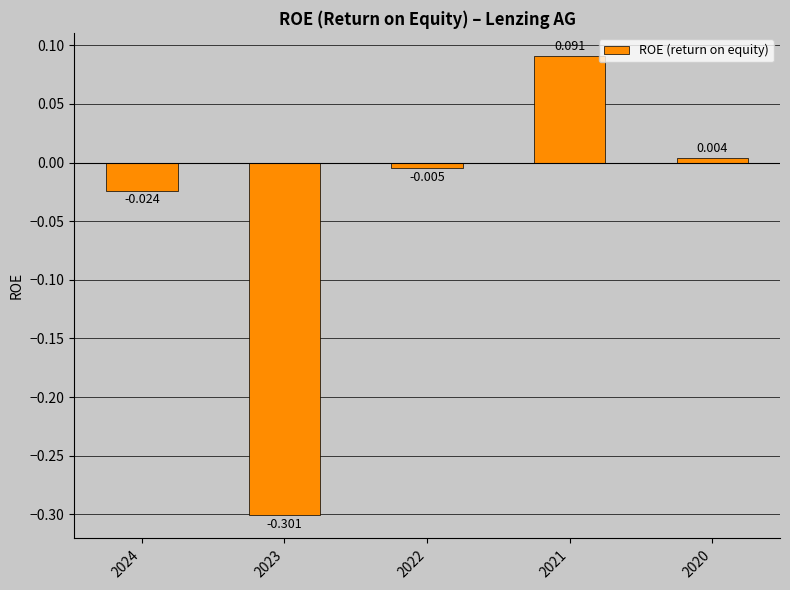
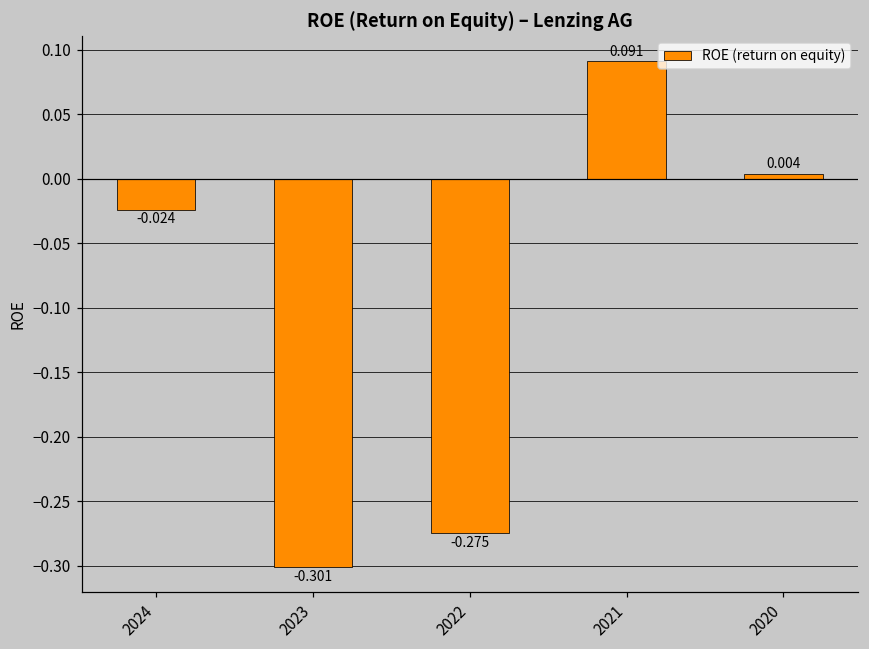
2022: -0.005 -> -0.275
